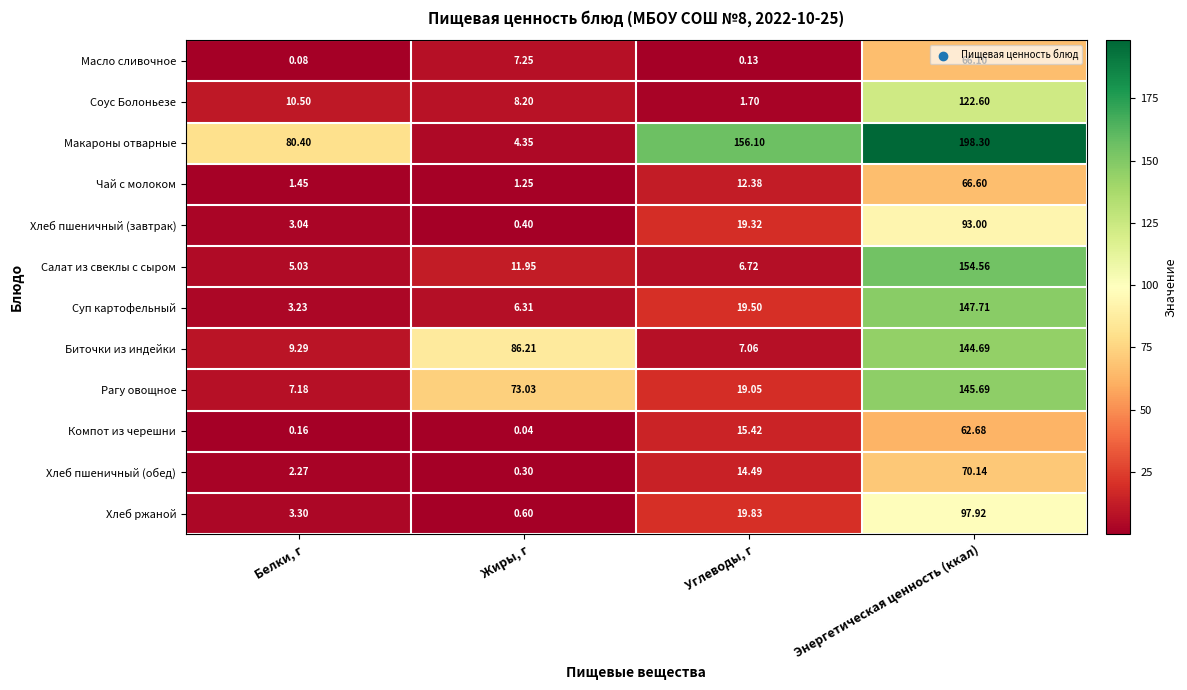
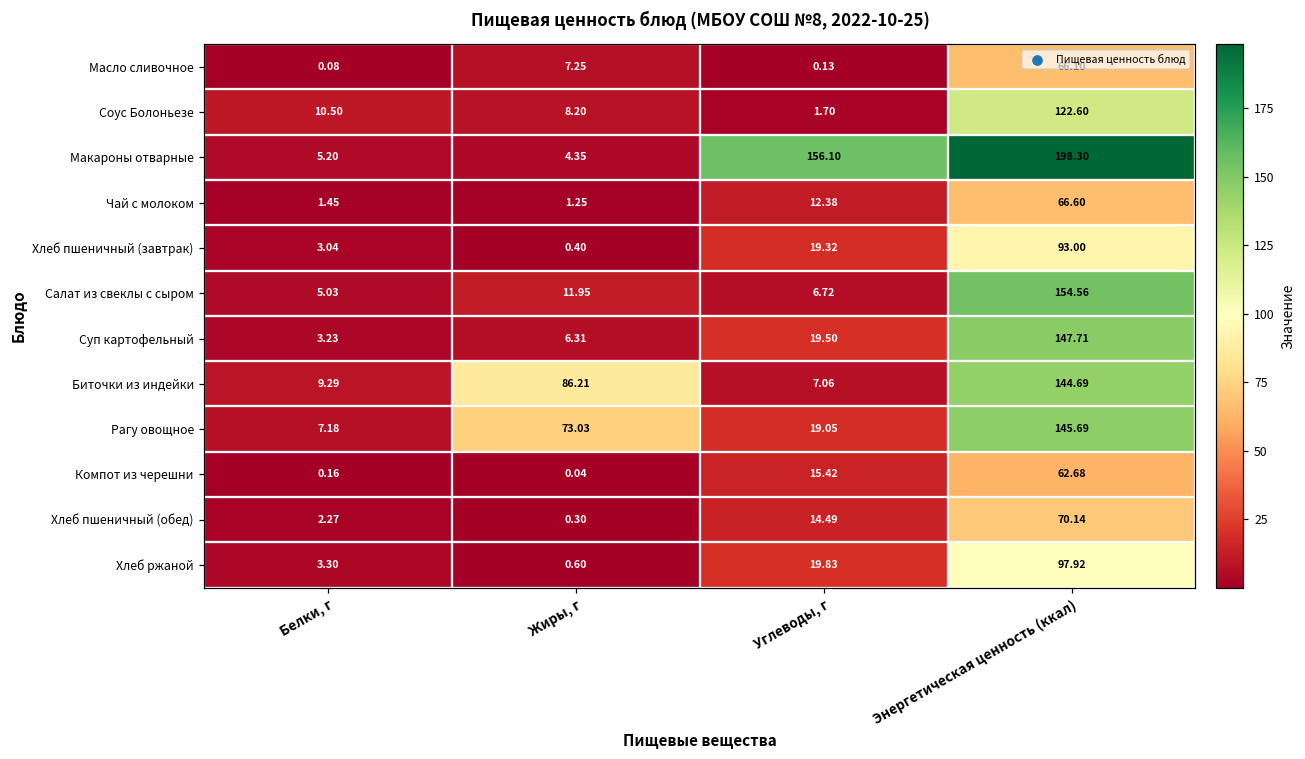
Макароны отварные, Белки, г: 80.40 -> 5.20
